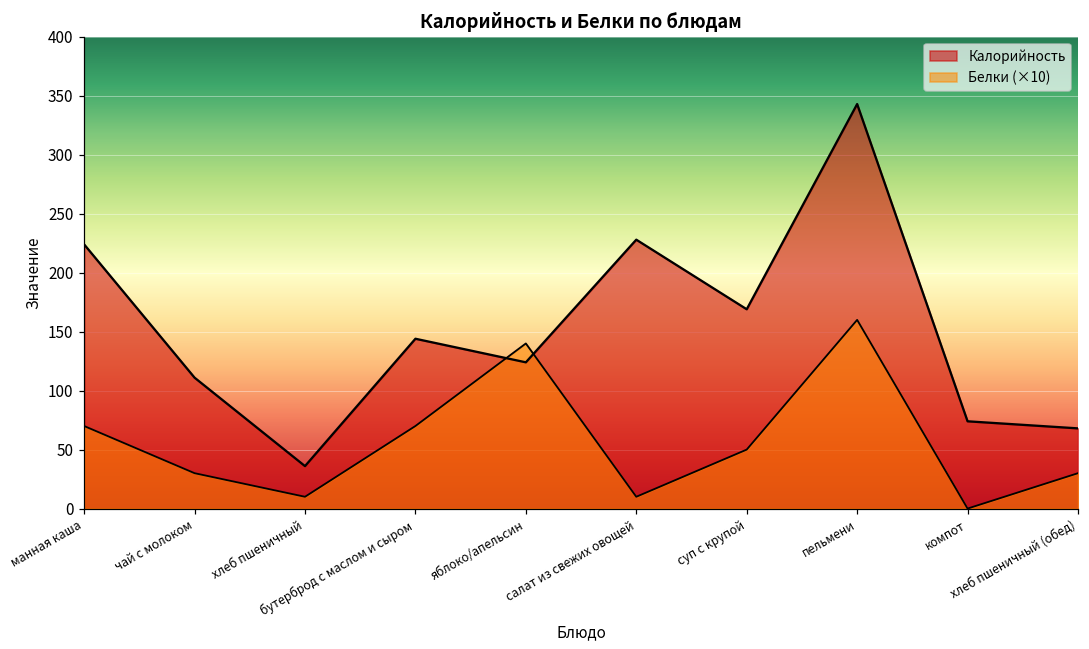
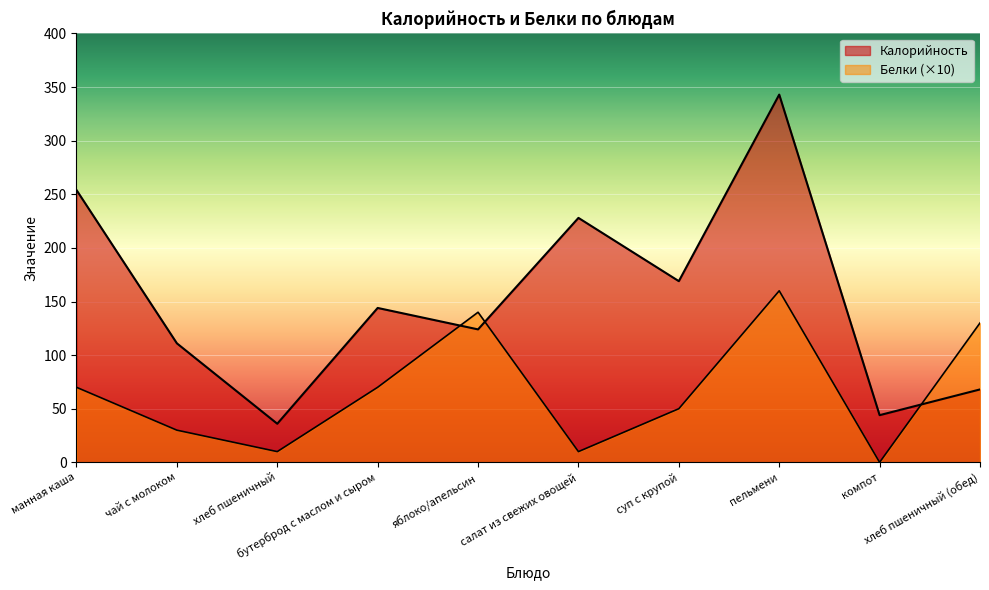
Калорийность, манная каша: 224 -> 254
Калорийность, компот: 74 -> 44
Белки (×10), хлеб пшеничный (обед): 30 -> 130
